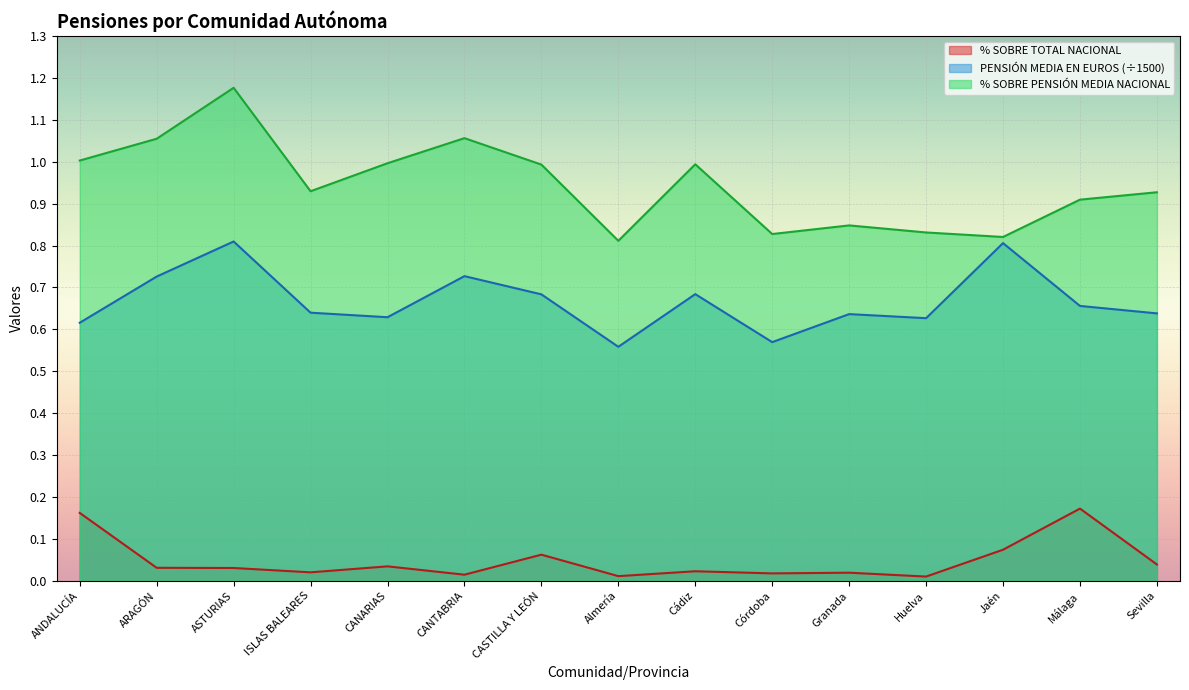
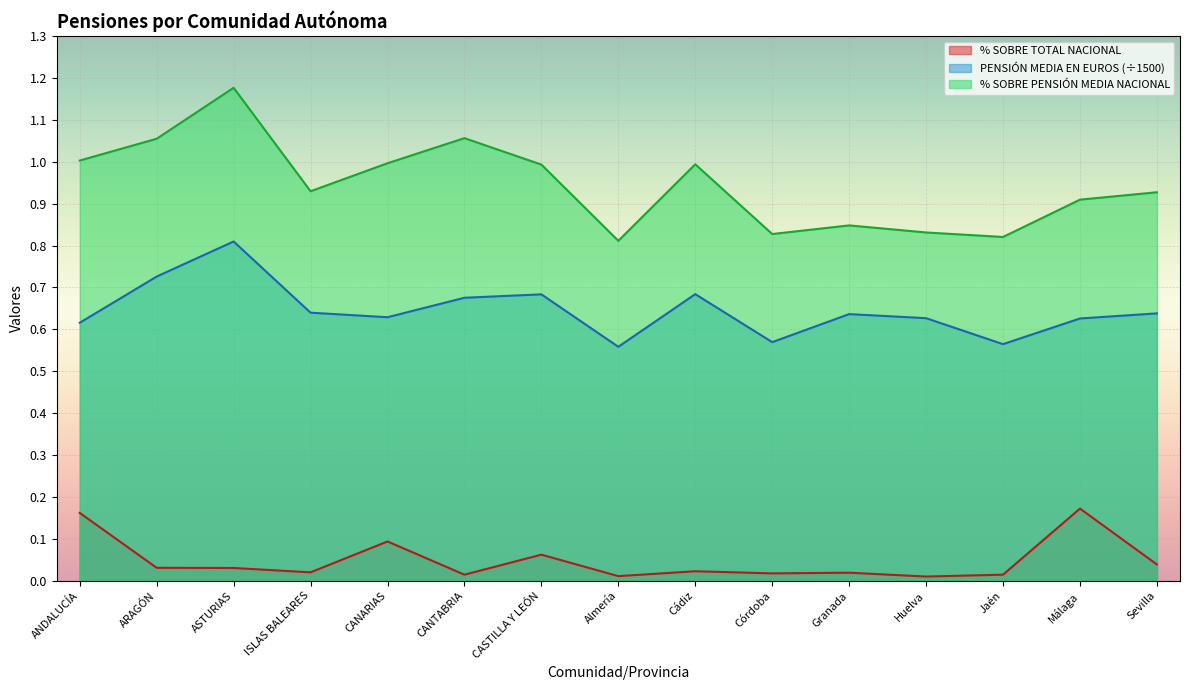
% SOBRE TOTAL NACIONAL, CANARIAS: 0.03 -> 0.09
PENSIÓN MEDIA EN EUROS (÷1500), CANTABRIA: 0.73 -> 0.68
% SOBRE TOTAL NACIONAL, Jaén: 0.07 -> 0.01
PENSIÓN MEDIA EN EUROS (÷1500), Jaén: 0.81 -> 0.56
PENSIÓN MEDIA EN EUROS (÷1500), Málaga: 0.66 -> 0.63
